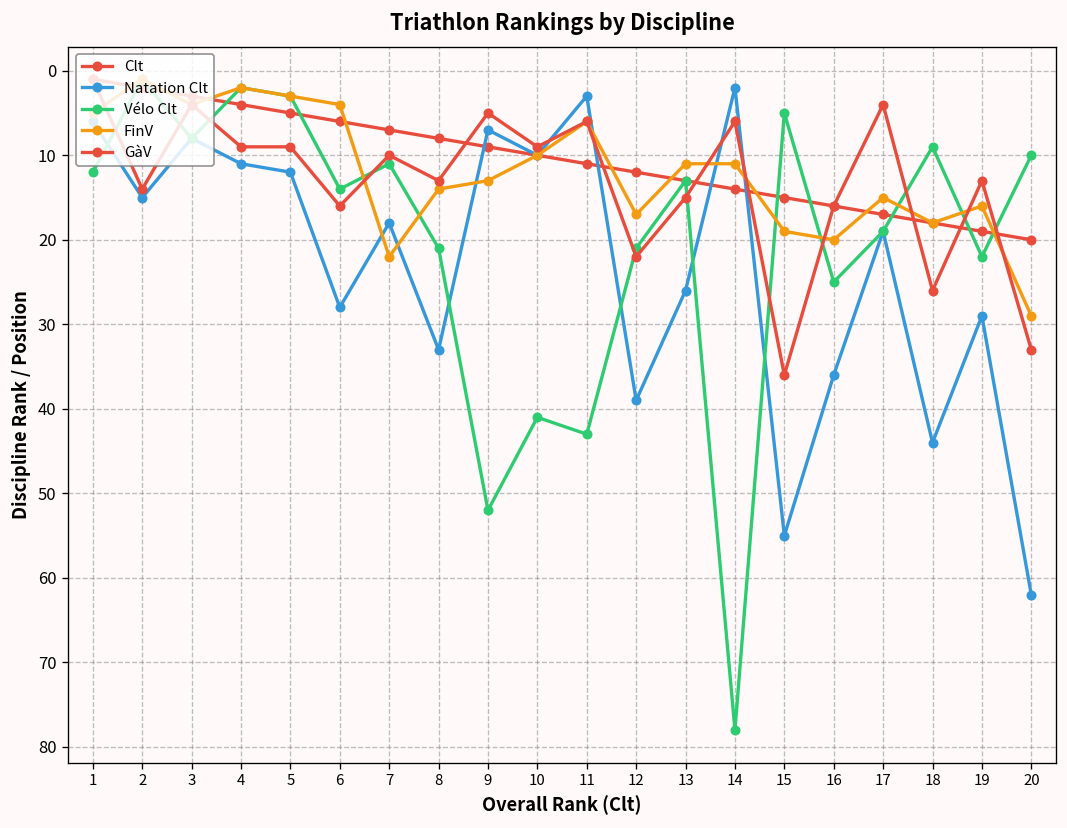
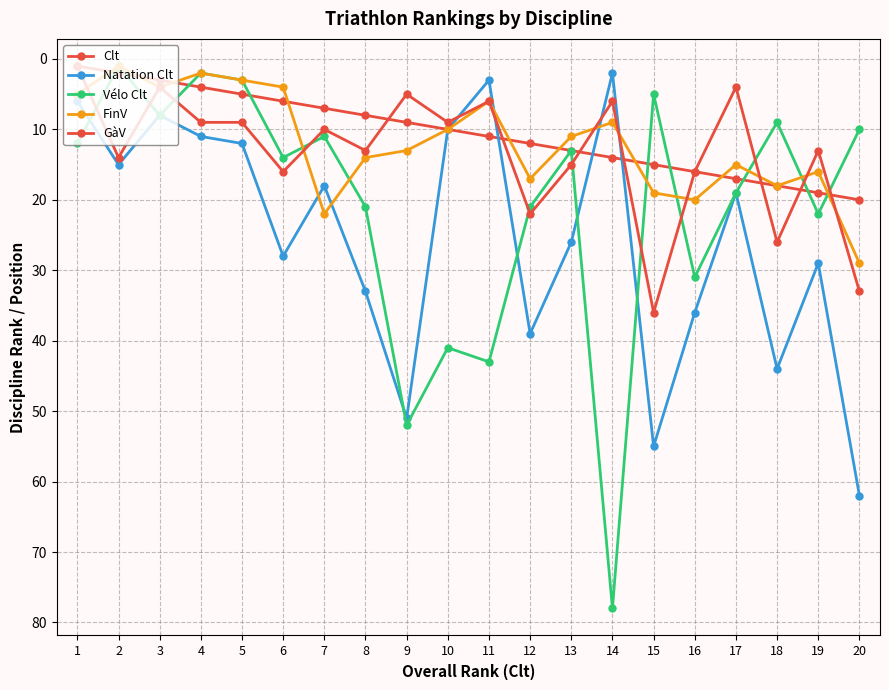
Natation Clt, 9: 7 -> 51
FinV, 14: 11 -> 9
Vélo Clt, 16: 25 -> 31
